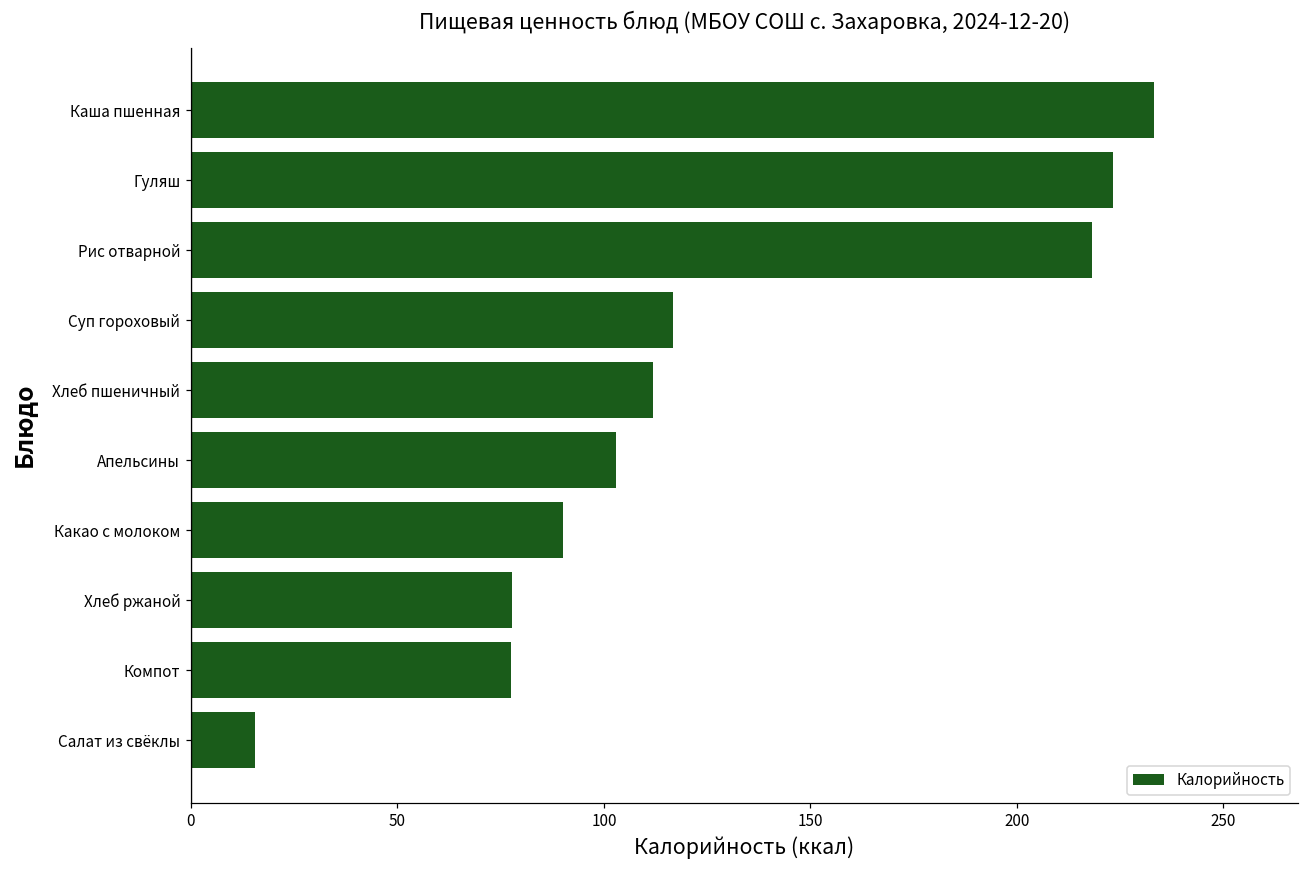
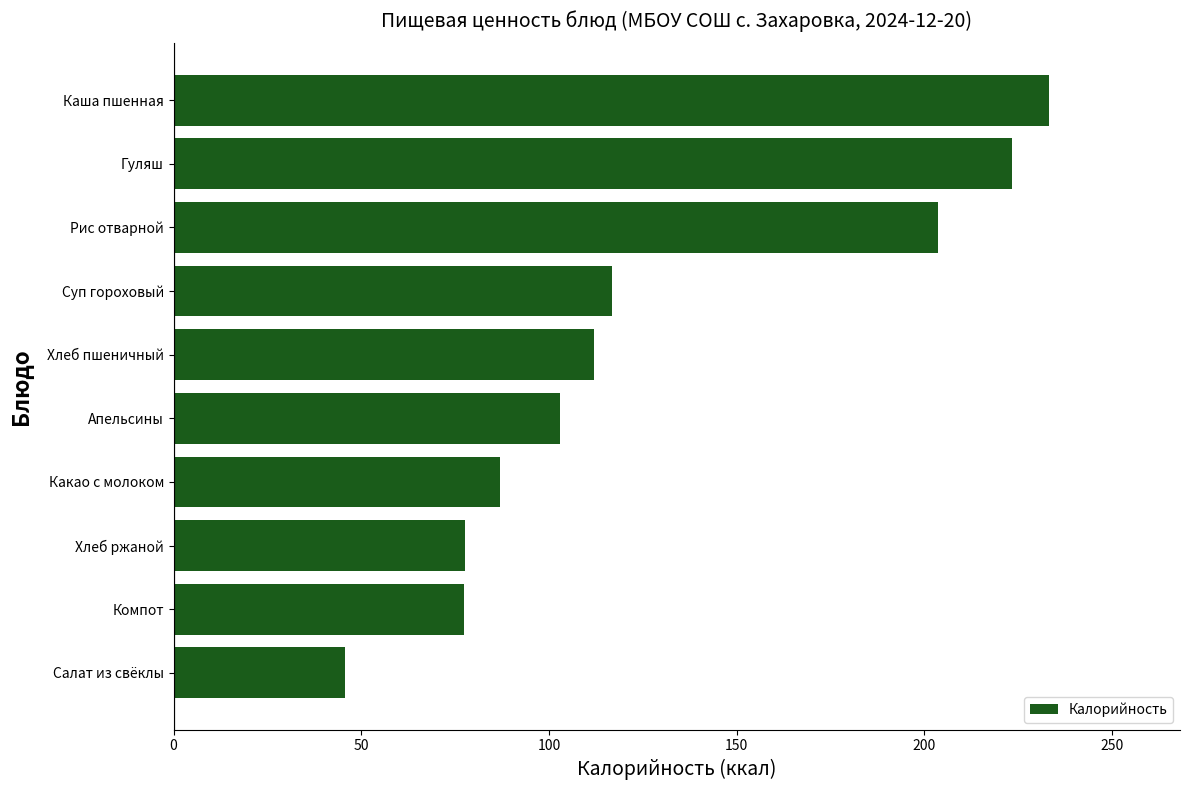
Рис отварной: 218 -> 204
Какао с молоком: 90 -> 87
Салат из свёклы: 16 -> 46
